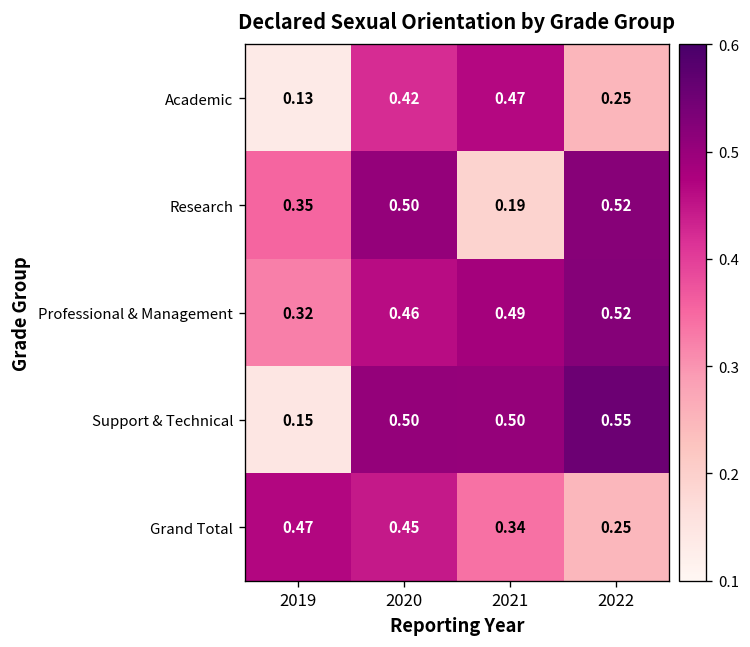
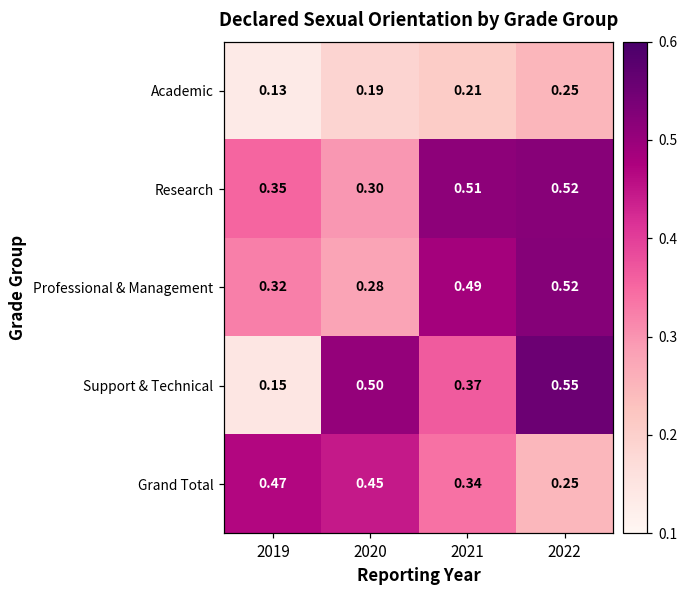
Academic, 2020: 0.42 -> 0.19
Academic, 2021: 0.47 -> 0.21
Research, 2020: 0.50 -> 0.30
Research, 2021: 0.19 -> 0.51
Professional & Management, 2020: 0.46 -> 0.28
Support & Technical, 2021: 0.50 -> 0.37
